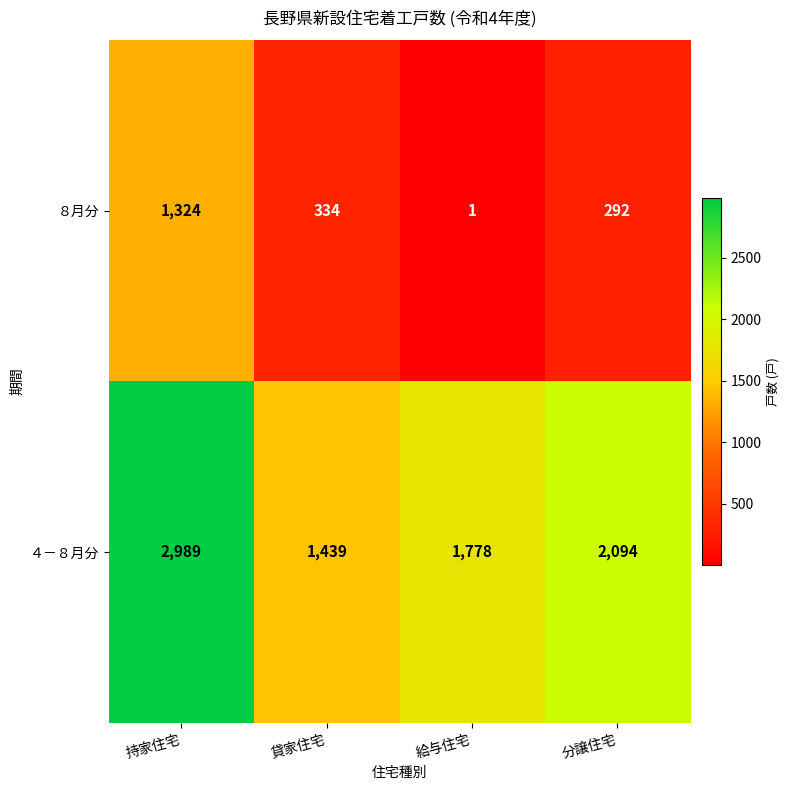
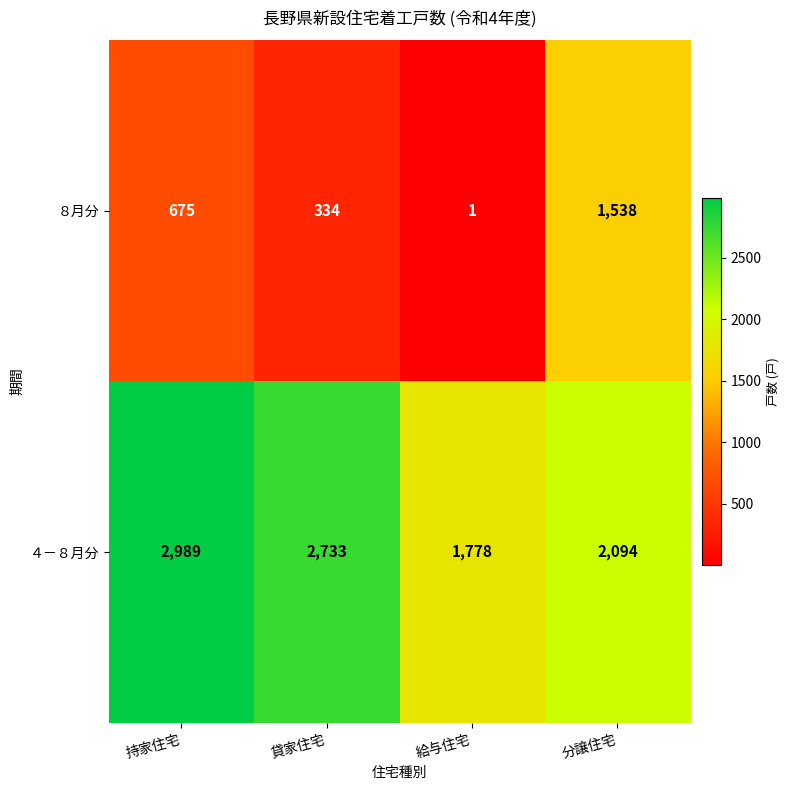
８月分, 持家住宅: 1,324 -> 675
８月分, 分譲住宅: 292 -> 1,538
４－８月分, 貸家住宅: 1,439 -> 2,733
